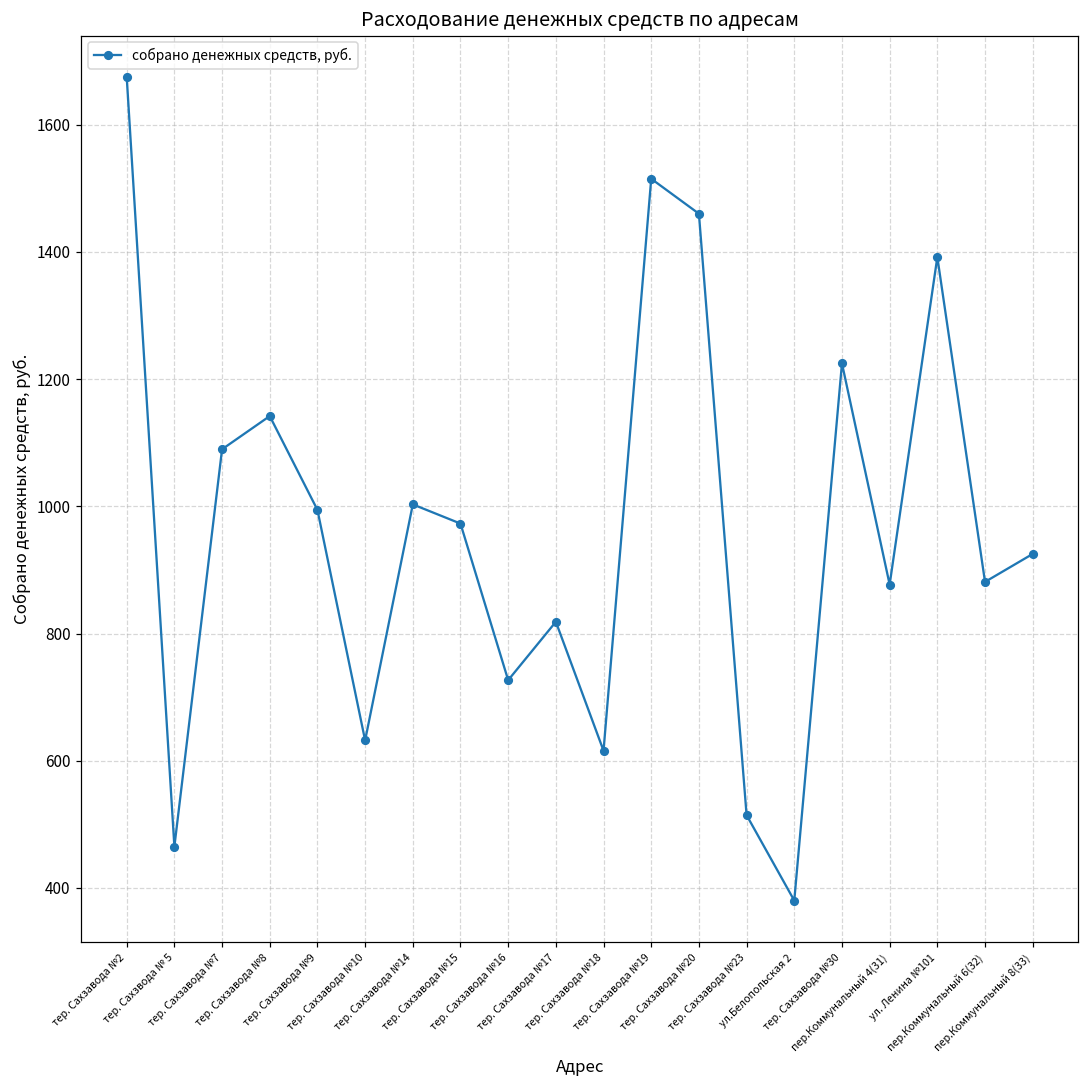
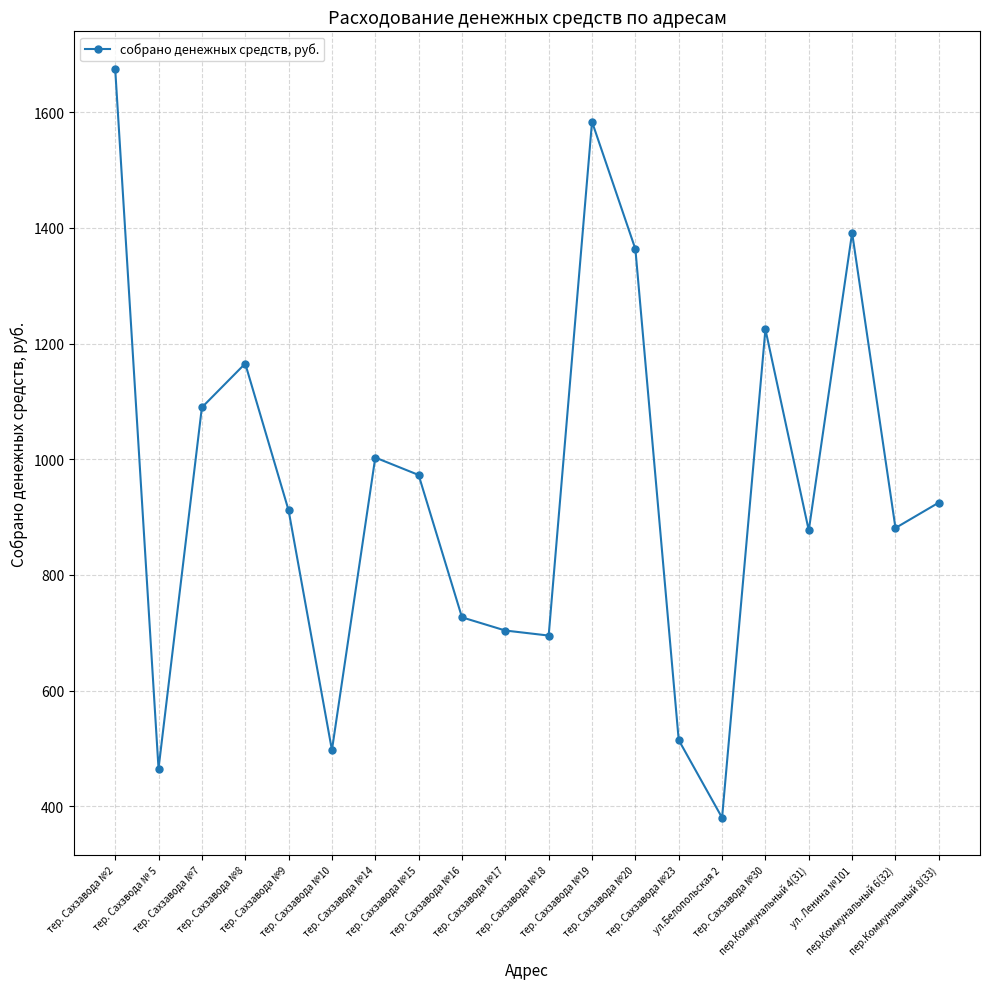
тер. Сахзавода №8: 1140 -> 1170
тер. Сахзавода №9: 990 -> 910
тер. Сахзавода №10: 630 -> 500
тер. Сахзавода №17: 820 -> 700
тер. Сахзавода №18: 620 -> 700
тер. Сахзавода №19: 1510 -> 1580
тер. Сахзавода №20: 1460 -> 1360
